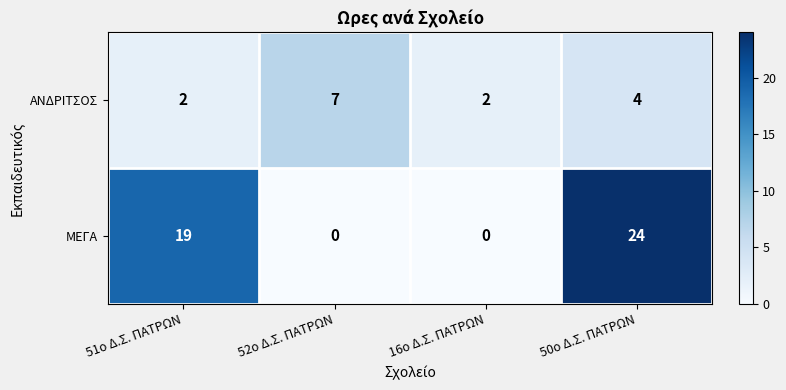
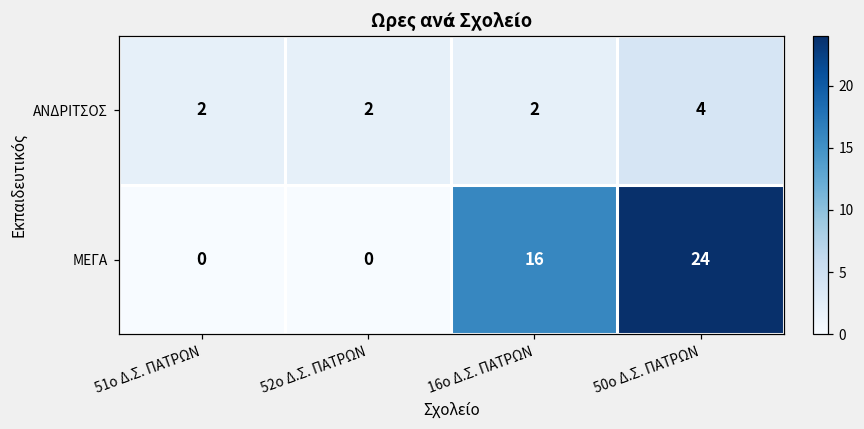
ΑΝΔΡΙΤΣΟΣ, 52ο Δ.Σ. ΠΑΤΡΩΝ: 7 -> 2
ΜΕΓΑ, 51ο Δ.Σ. ΠΑΤΡΩΝ: 19 -> 0
ΜΕΓΑ, 16ο Δ.Σ. ΠΑΤΡΩΝ: 0 -> 16
